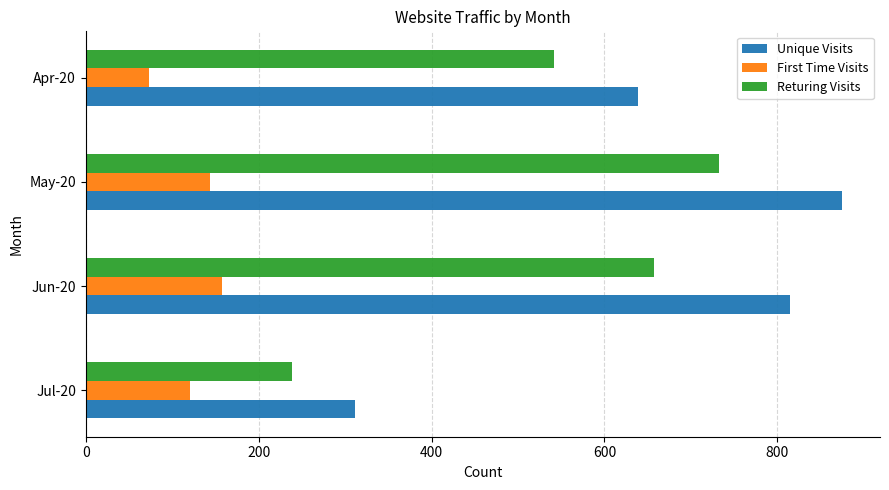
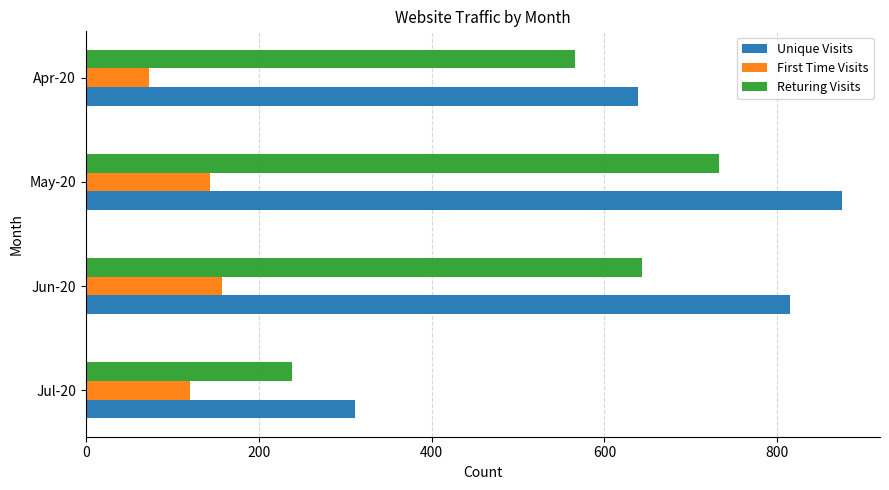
Returing Visits, Apr-20: 540 -> 570
Returing Visits, Jun-20: 660 -> 640
